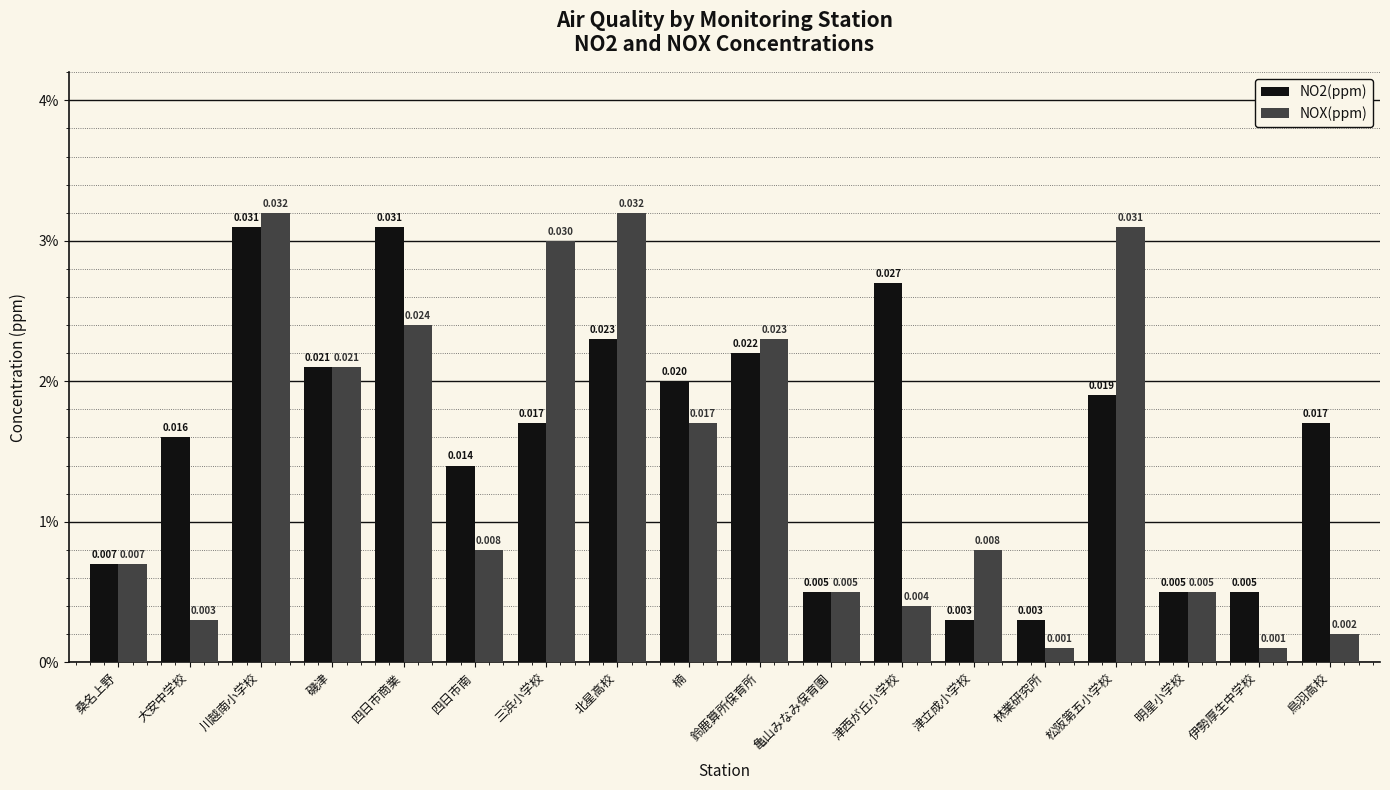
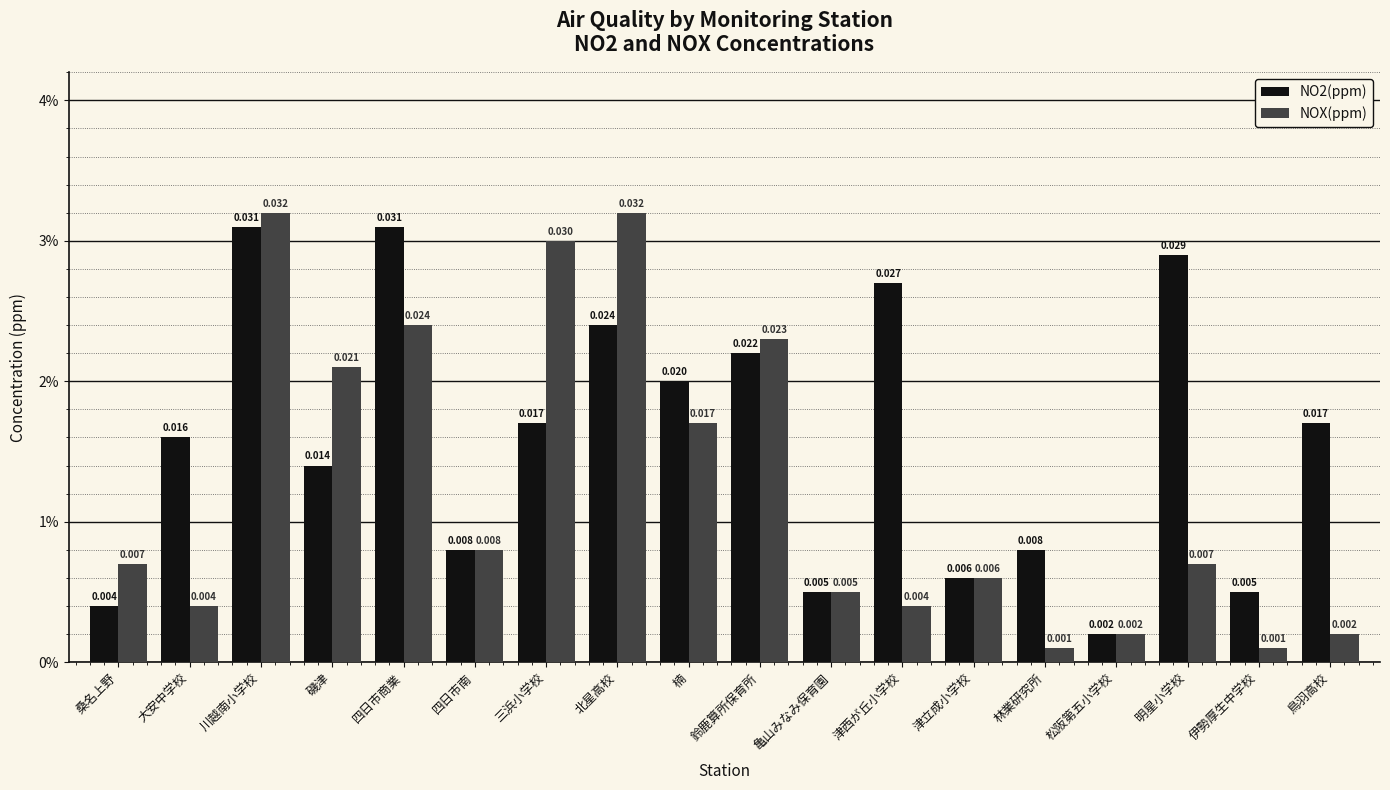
NO2(ppm), 桑名上野: 0.007 -> 0.004
NOX(ppm), 大安中学校: 0.003 -> 0.004
NO2(ppm), 磯津: 0.021 -> 0.014
NO2(ppm), 四日市南: 0.014 -> 0.008
NO2(ppm), 北星高校: 0.023 -> 0.024
NO2(ppm), 津立成小学校: 0.003 -> 0.006
NOX(ppm), 津立成小学校: 0.008 -> 0.006
NO2(ppm), 林業研究所: 0.003 -> 0.008
NO2(ppm), 松阪第五小学校: 0.019 -> 0.002
NOX(ppm), 松阪第五小学校: 0.031 -> 0.002
NO2(ppm), 明星小学校: 0.005 -> 0.029
NOX(ppm), 明星小学校: 0.005 -> 0.007
